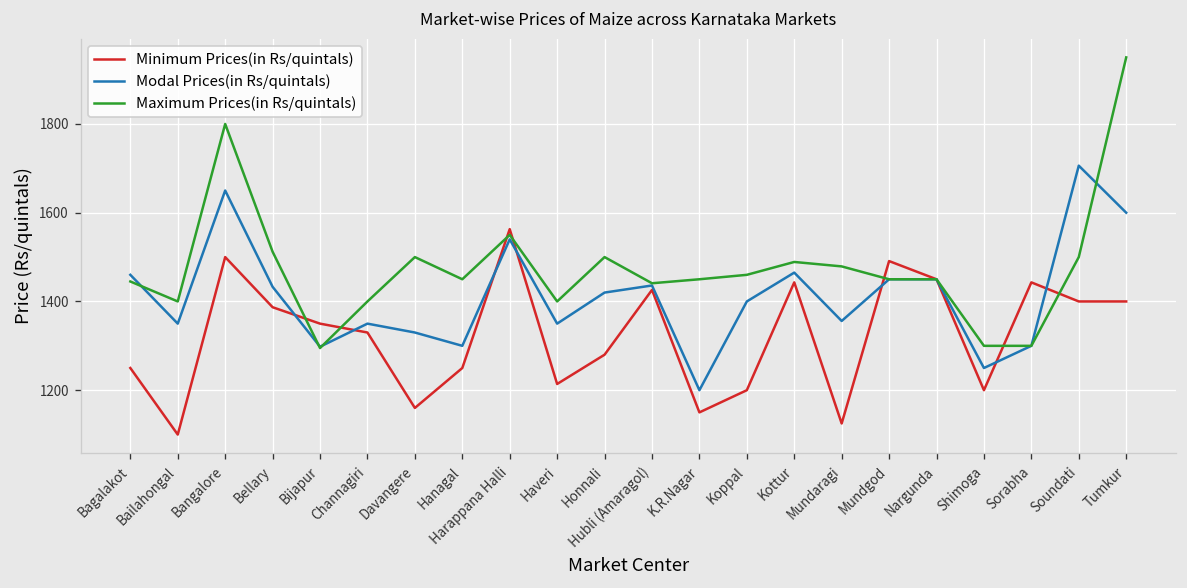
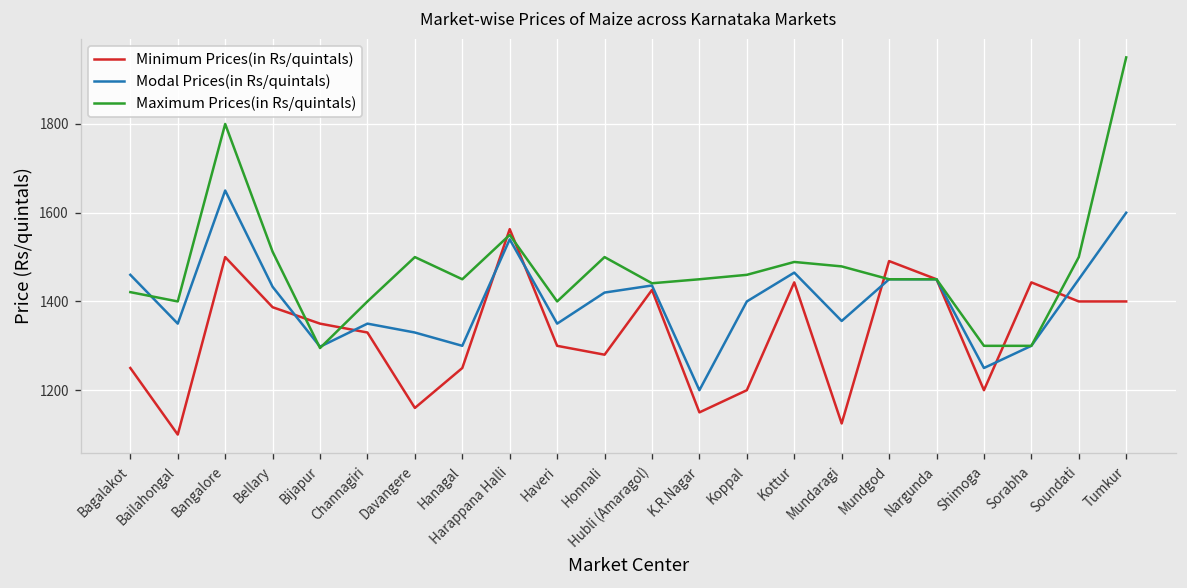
Maximum Prices(in Rs/quintals), Bagalakot: 1450 -> 1420
Minimum Prices(in Rs/quintals), Haveri: 1210 -> 1300
Modal Prices(in Rs/quintals), Soundati: 1710 -> 1450
